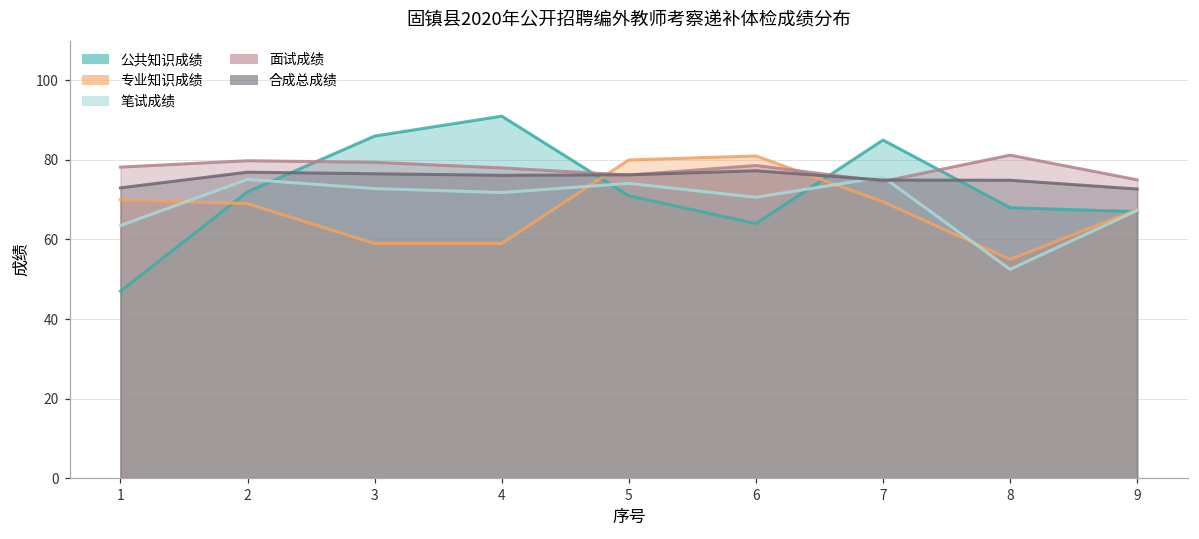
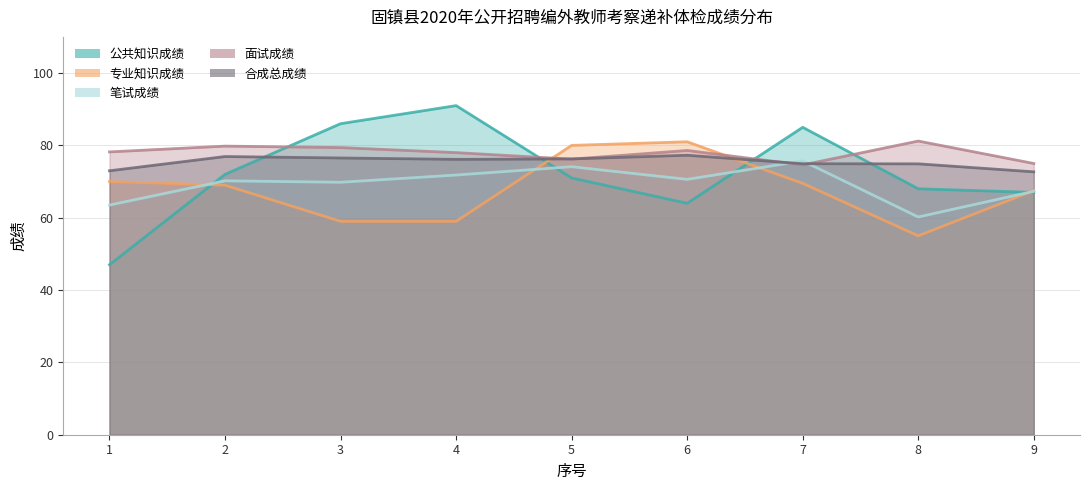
笔试成绩, 2: 75 -> 70
笔试成绩, 3: 73 -> 70
笔试成绩, 8: 53 -> 60
